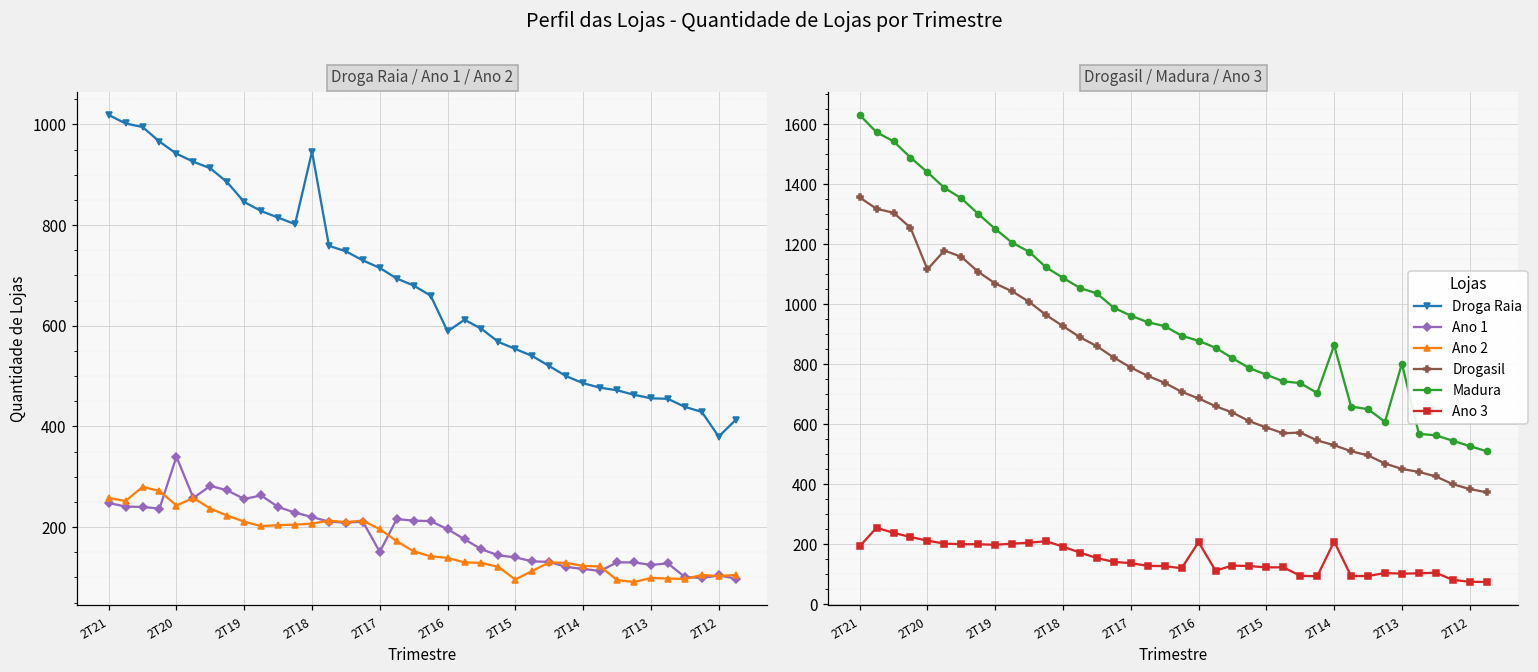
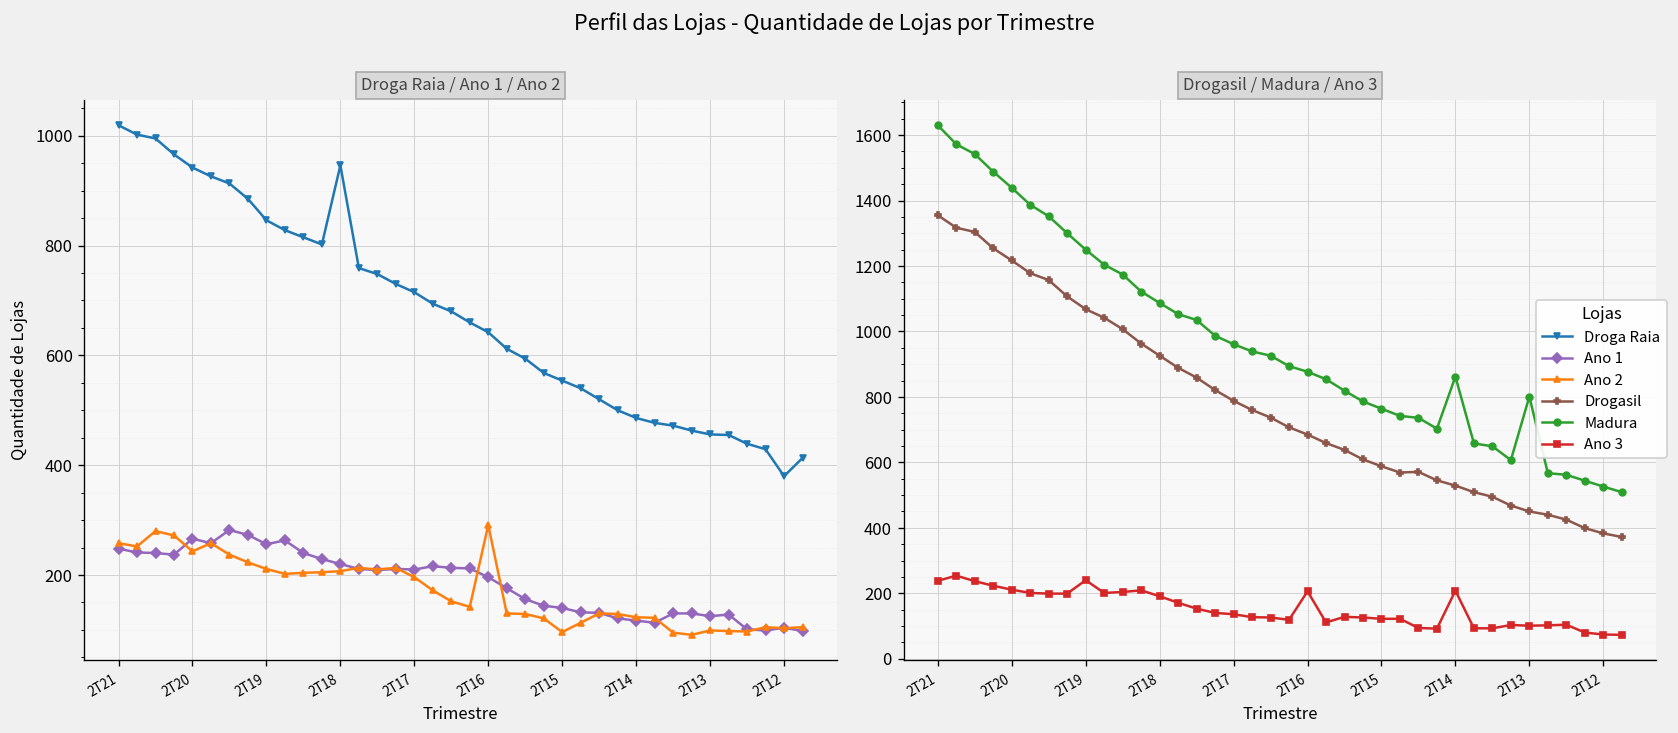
Droga Raia / Ano 1 / Ano 2, Ano 1, 2T20: 340 -> 270
Droga Raia / Ano 1 / Ano 2, Ano 1, 2T17: 150 -> 210
Droga Raia / Ano 1 / Ano 2, Droga Raia, 2T16: 590 -> 640
Droga Raia / Ano 1 / Ano 2, Ano 2, 2T16: 140 -> 290
Drogasil / Madura / Ano 3, Ano 3, 2T21: 190 -> 240
Drogasil / Madura / Ano 3, Drogasil, 2T20: 1120 -> 1220
Drogasil / Madura / Ano 3, Ano 3, 2T19: 200 -> 240
